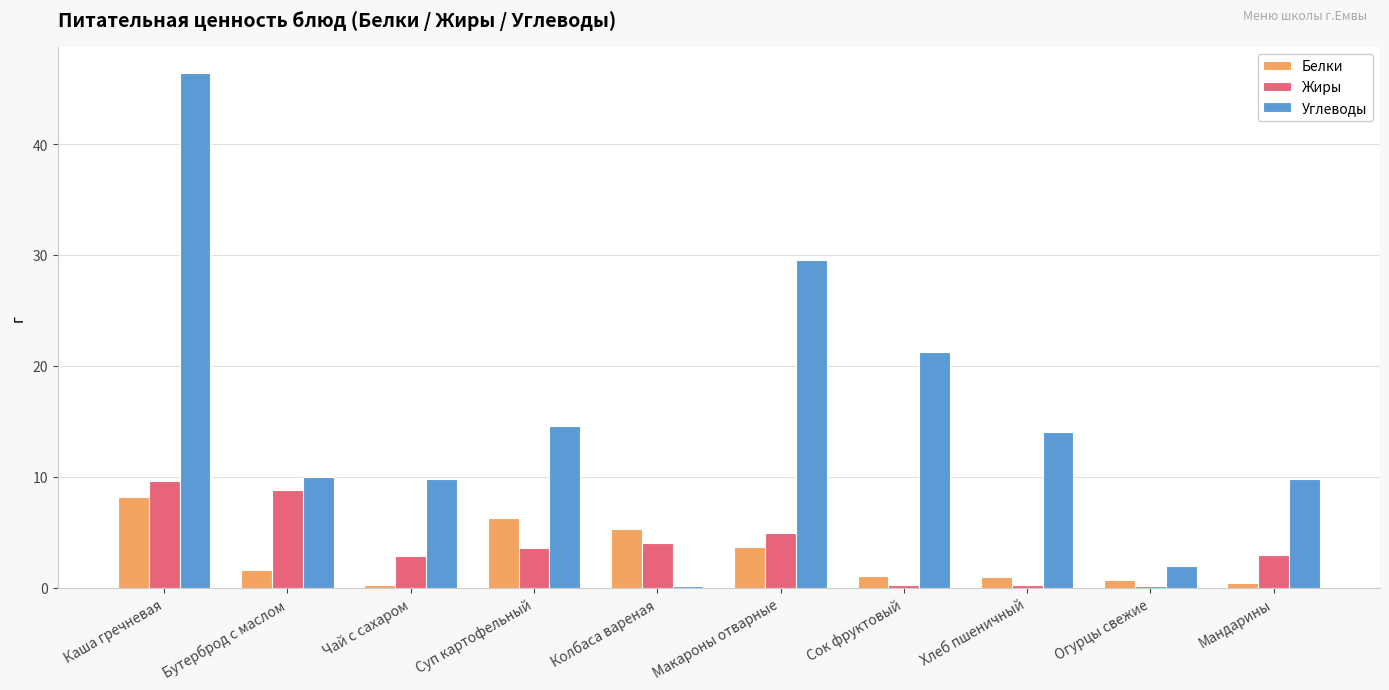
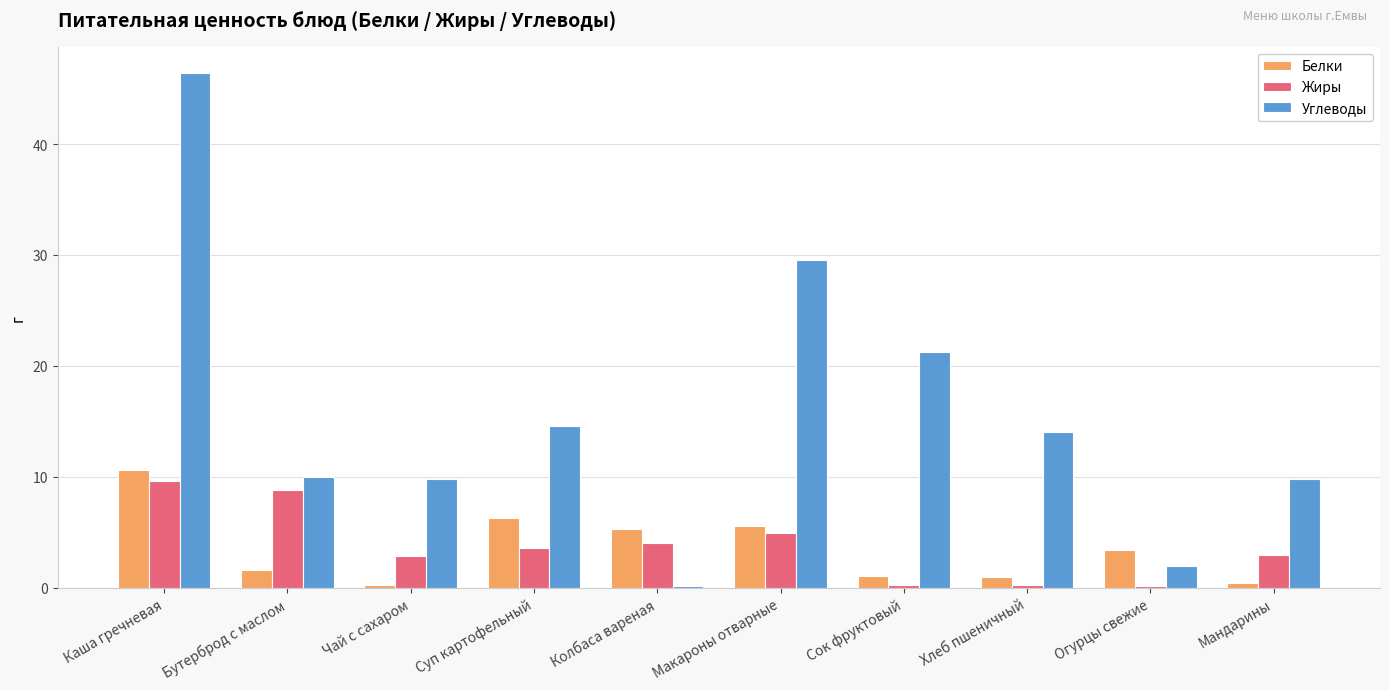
Белки, Каша гречневая: 8.2 -> 10.6
Белки, Макароны отварные: 3.7 -> 5.6
Белки, Огурцы свежие: 0.7 -> 3.4
